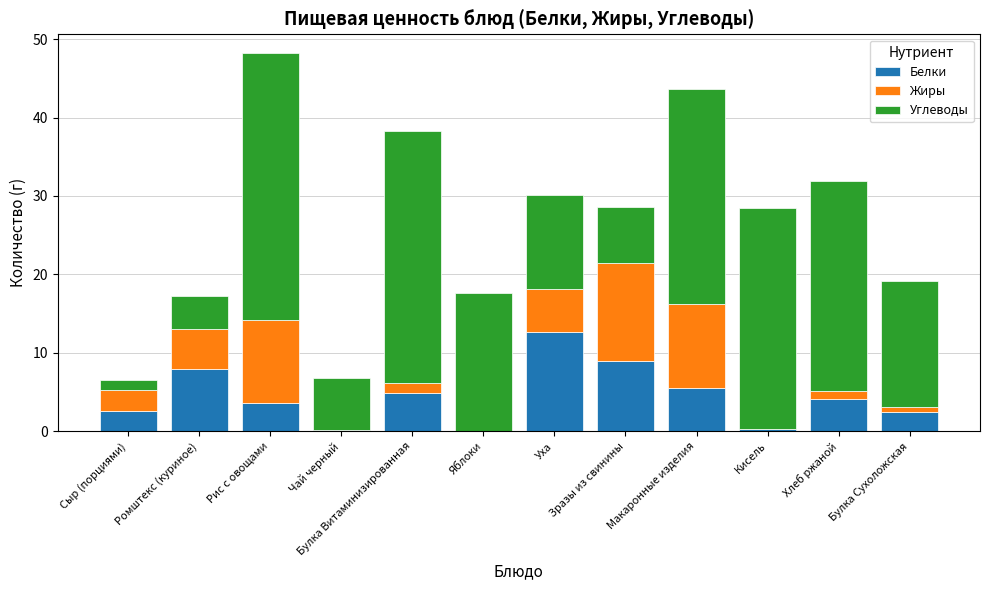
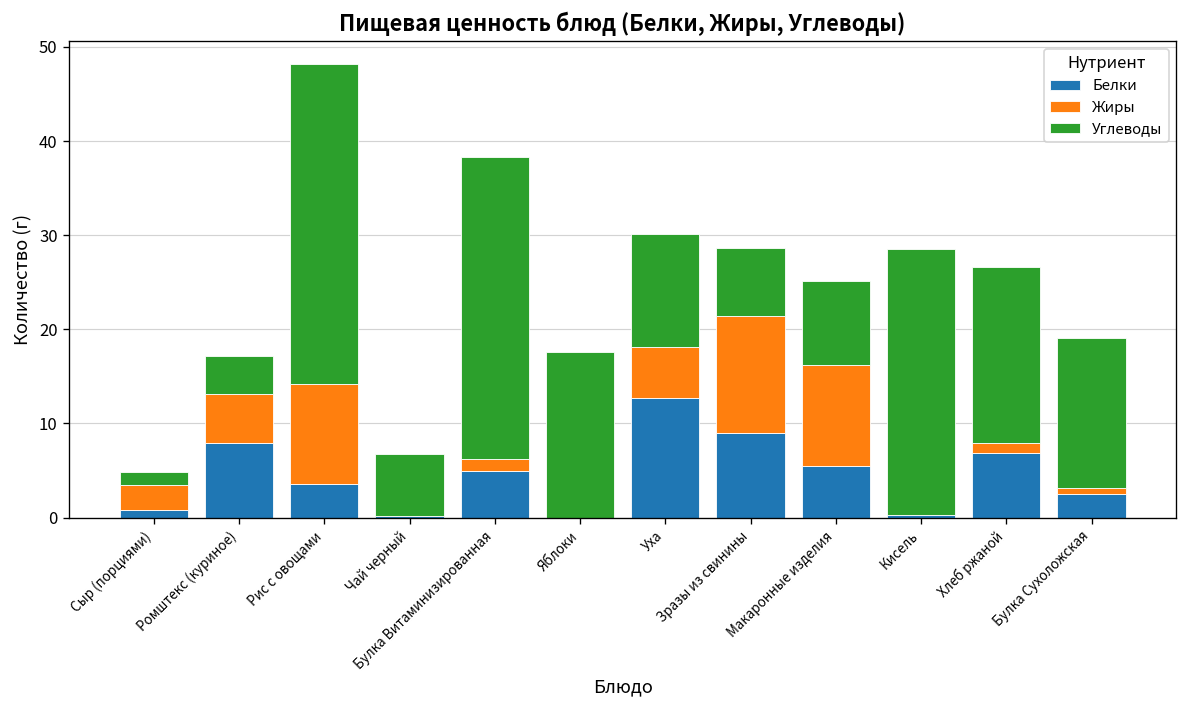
Белки, Сыр (порциями): 3 -> 1
Углеводы, Макаронные изделия: 27 -> 9
Белки, Хлеб ржаной: 4 -> 7
Углеводы, Хлеб ржаной: 27 -> 19
